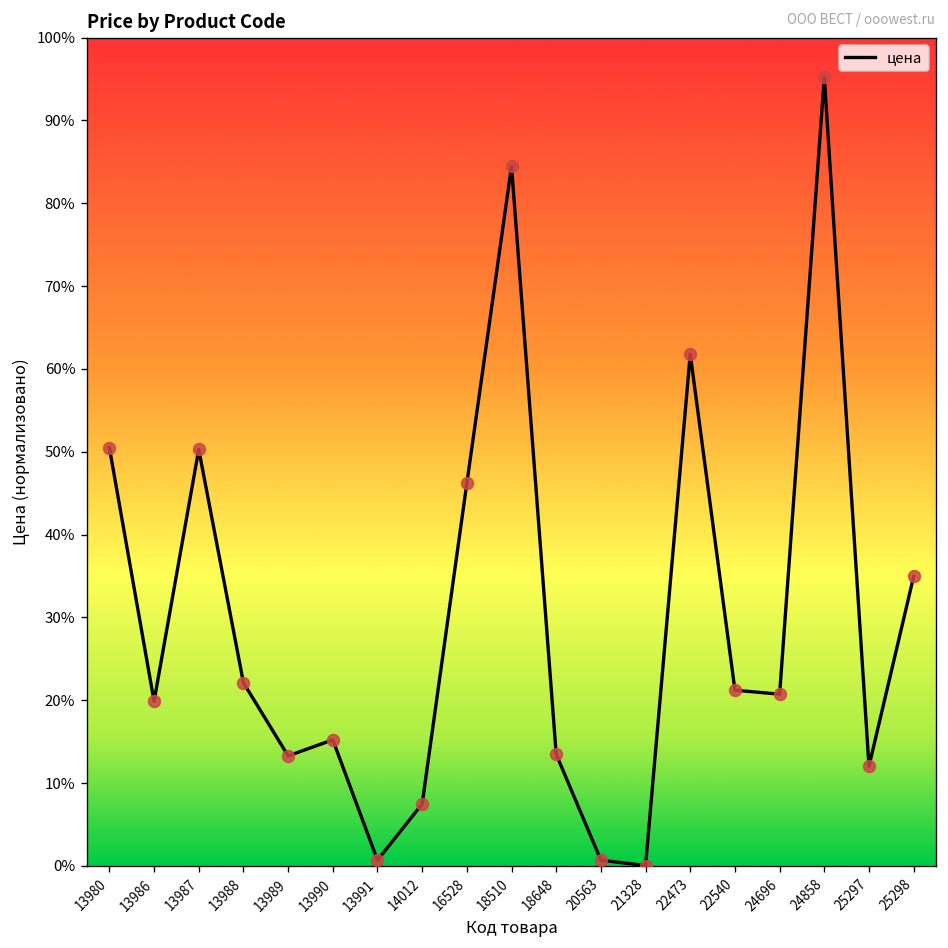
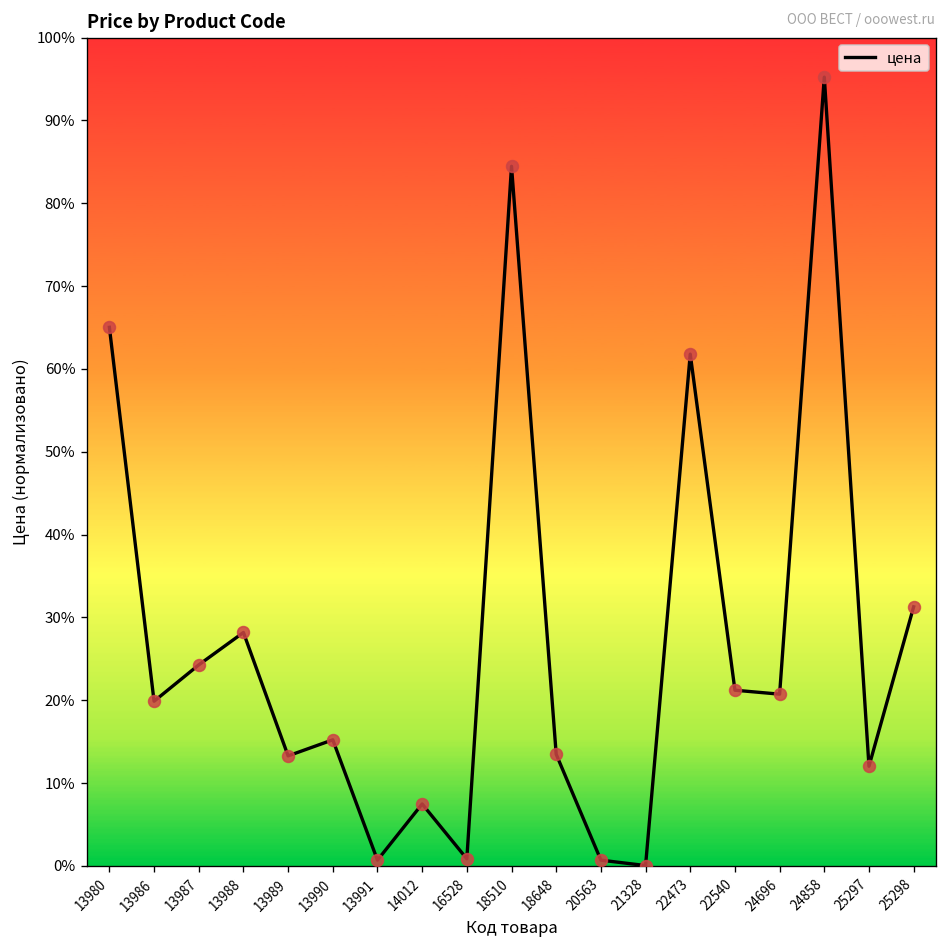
13980: 51% -> 65%
13987: 50% -> 24%
13988: 22% -> 28%
16528: 46% -> 1%
25298: 35% -> 31%
